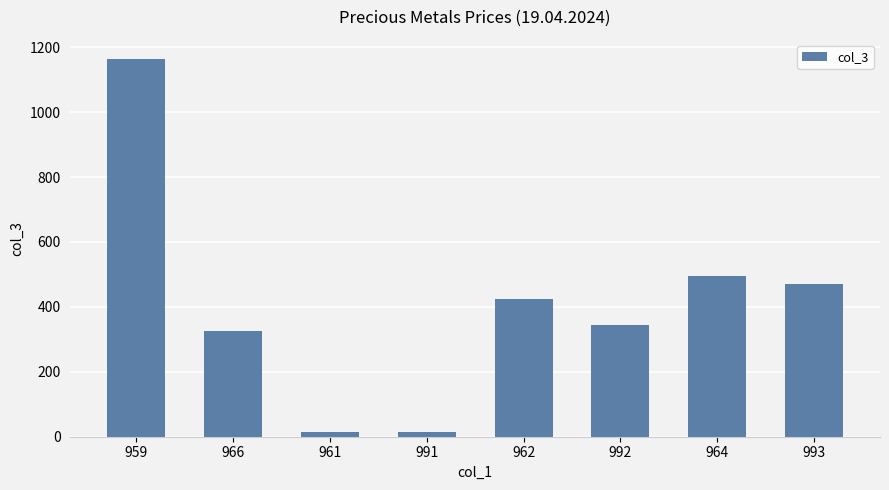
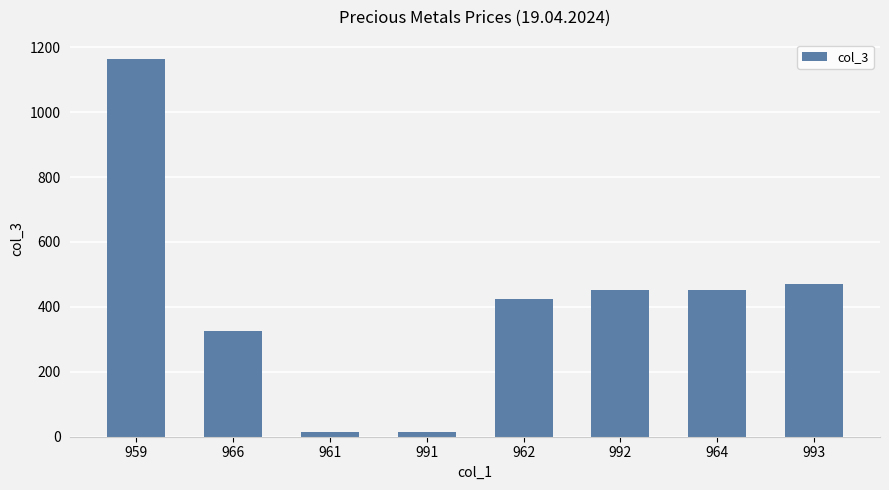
992: 340 -> 450
964: 490 -> 450
